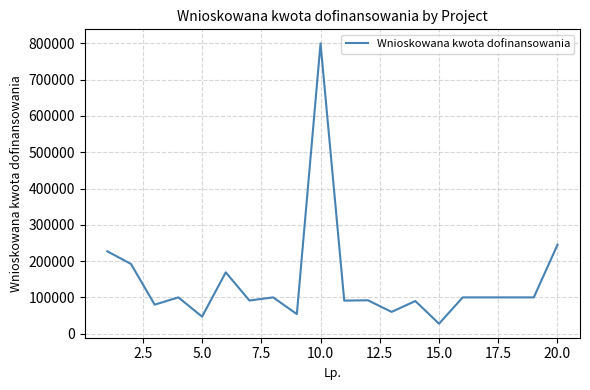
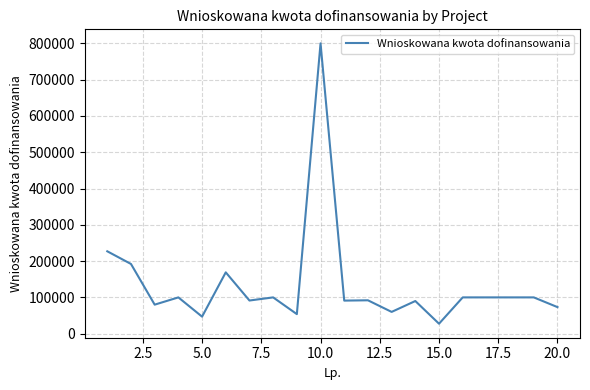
20.0: 250000 -> 70000
